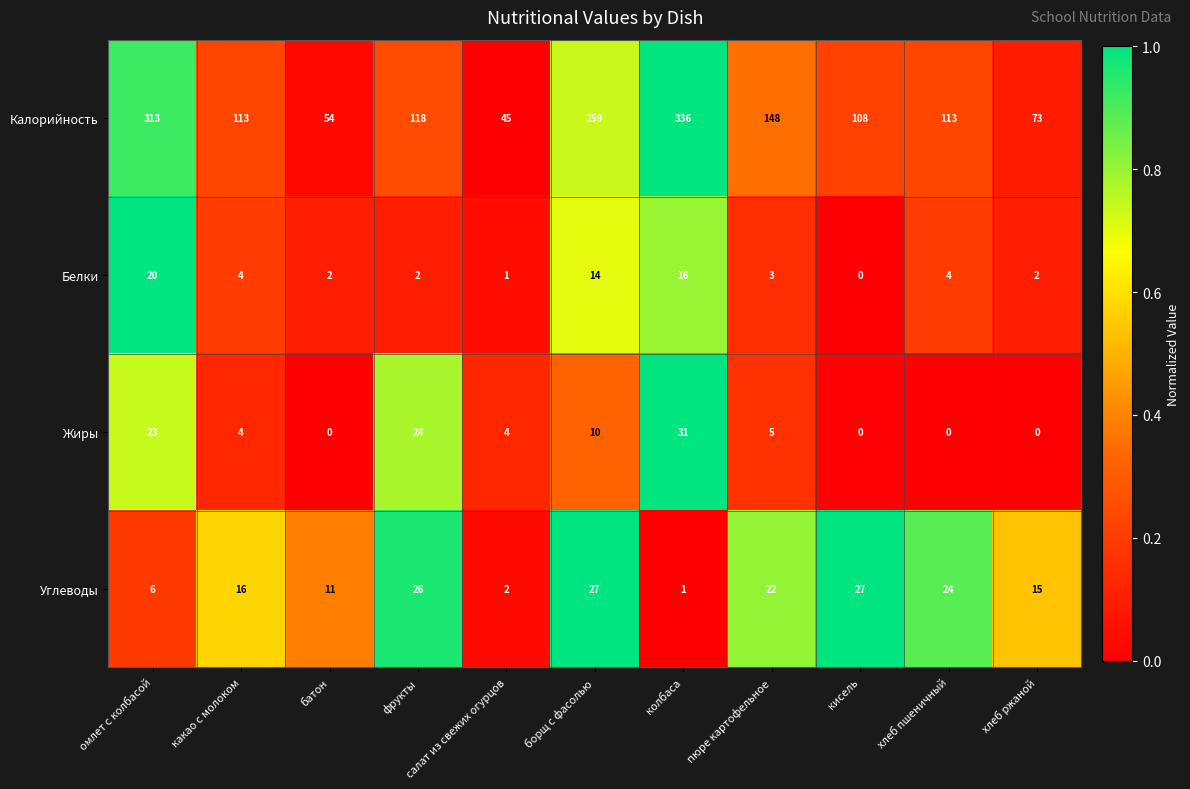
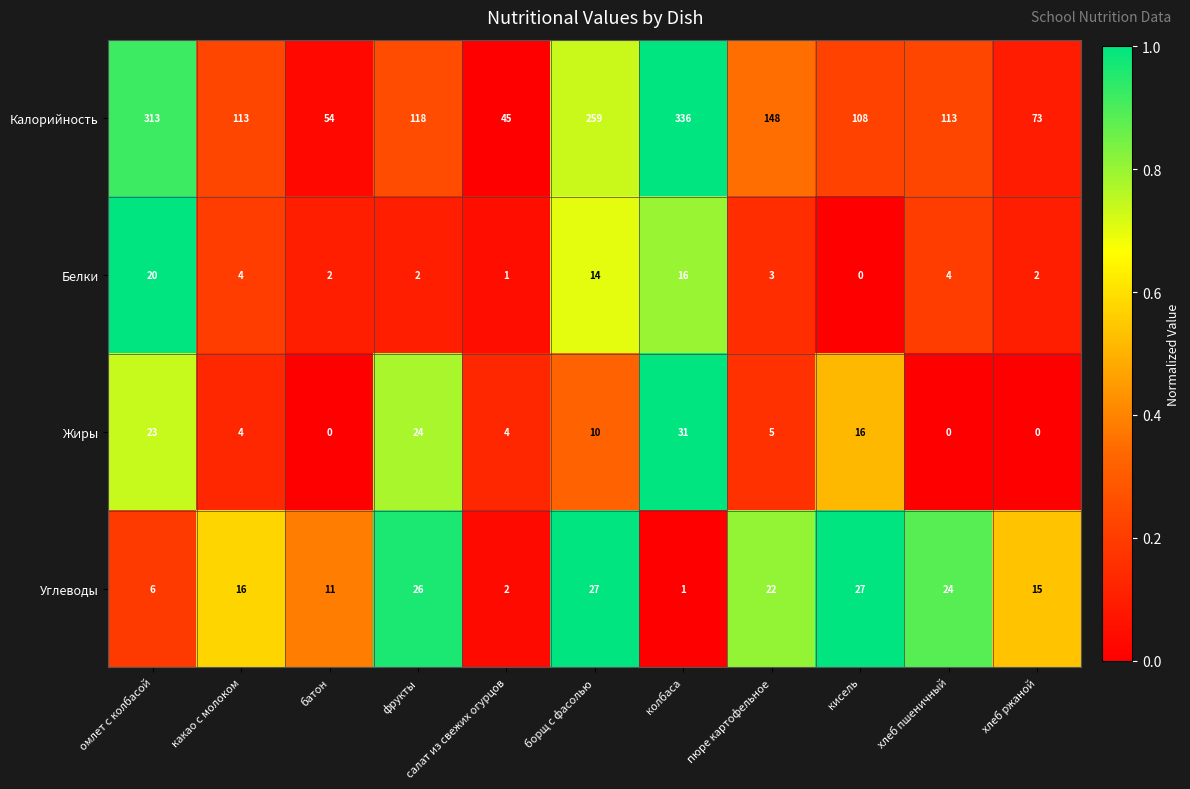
Жиры, кисель: 0 -> 16
